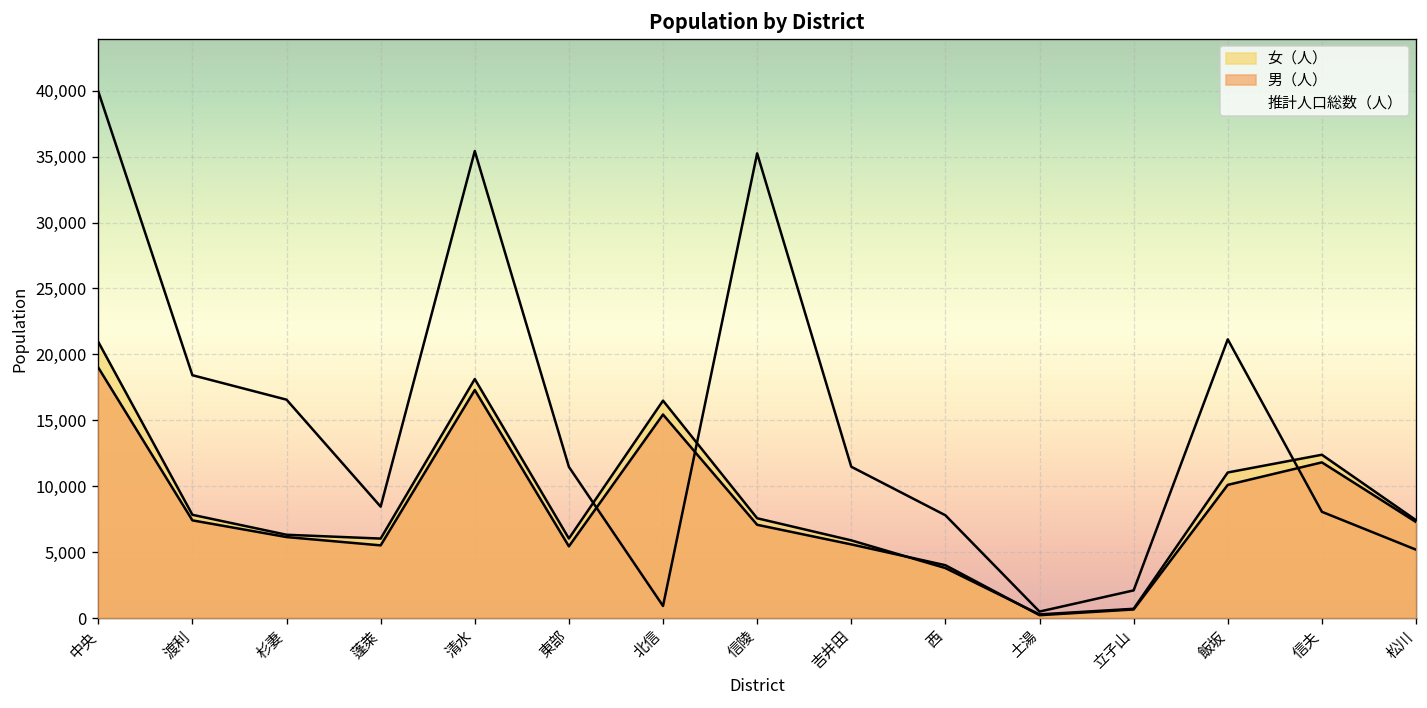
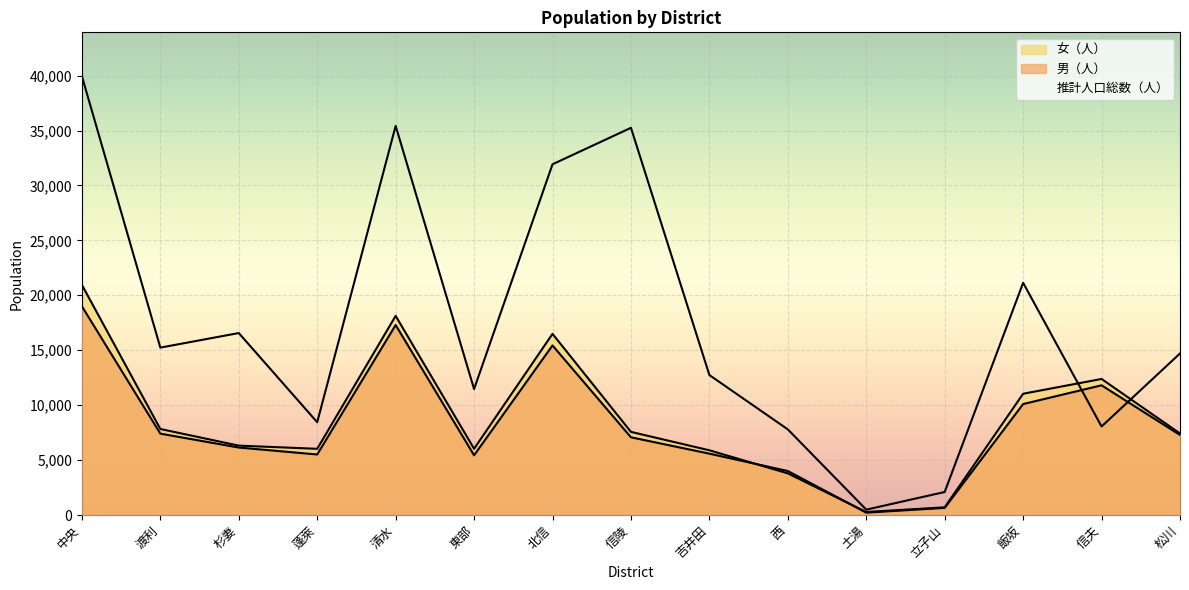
推計人口総数（人）, 渡利: 18,400 -> 15,200
推計人口総数（人）, 北信: 900 -> 31,900
推計人口総数（人）, 吉井田: 11,500 -> 12,700
推計人口総数（人）, 松川: 5,200 -> 14,700
